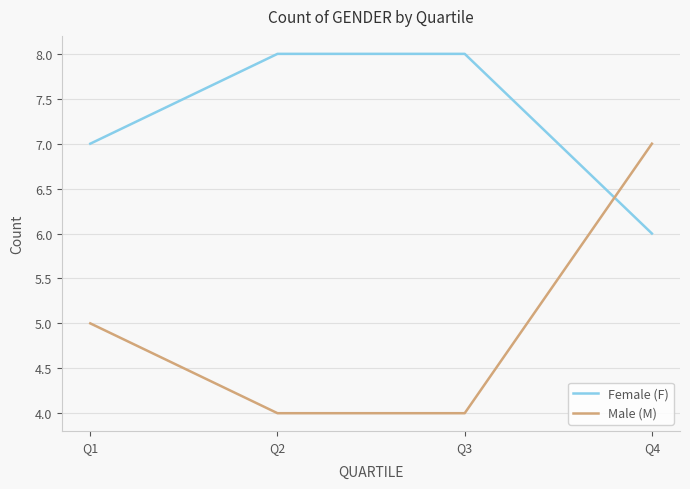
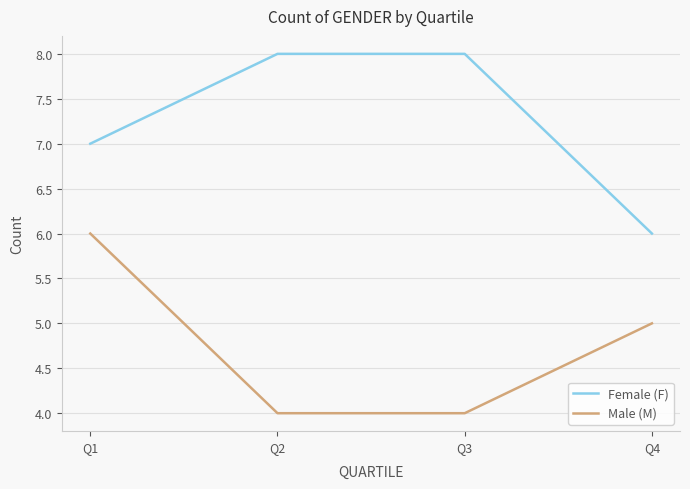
Male (M), Q1: 5 -> 6
Male (M), Q4: 7 -> 5
